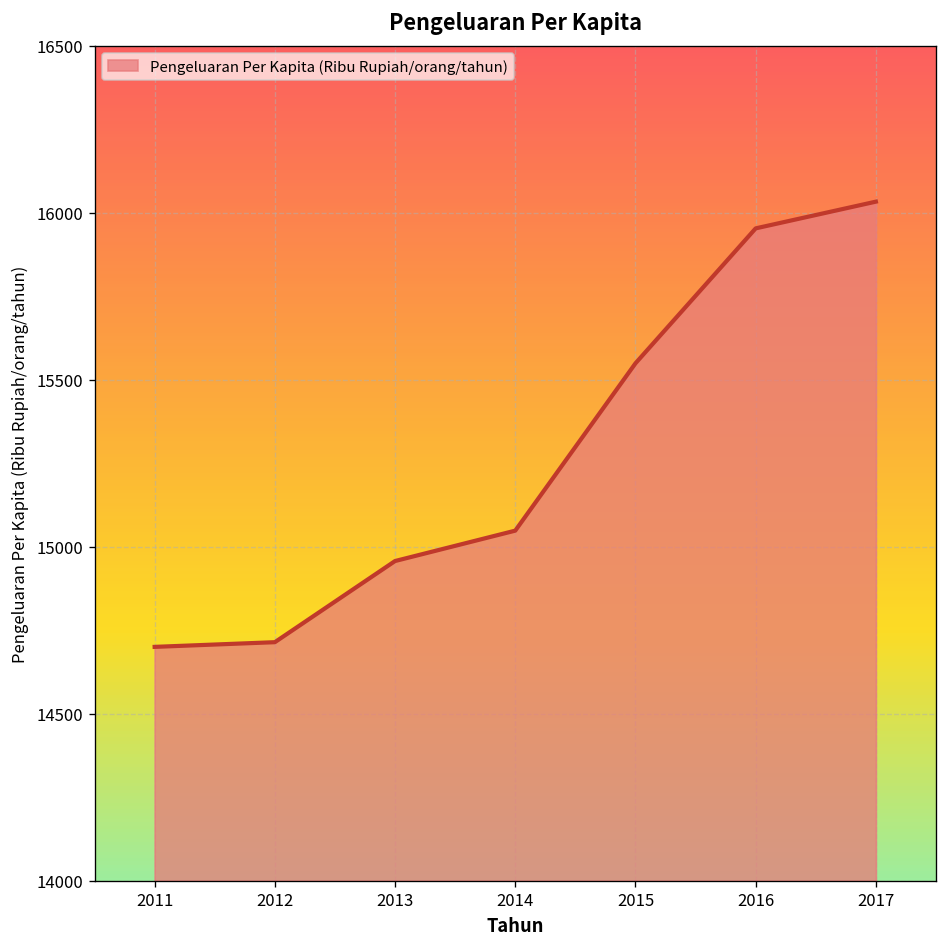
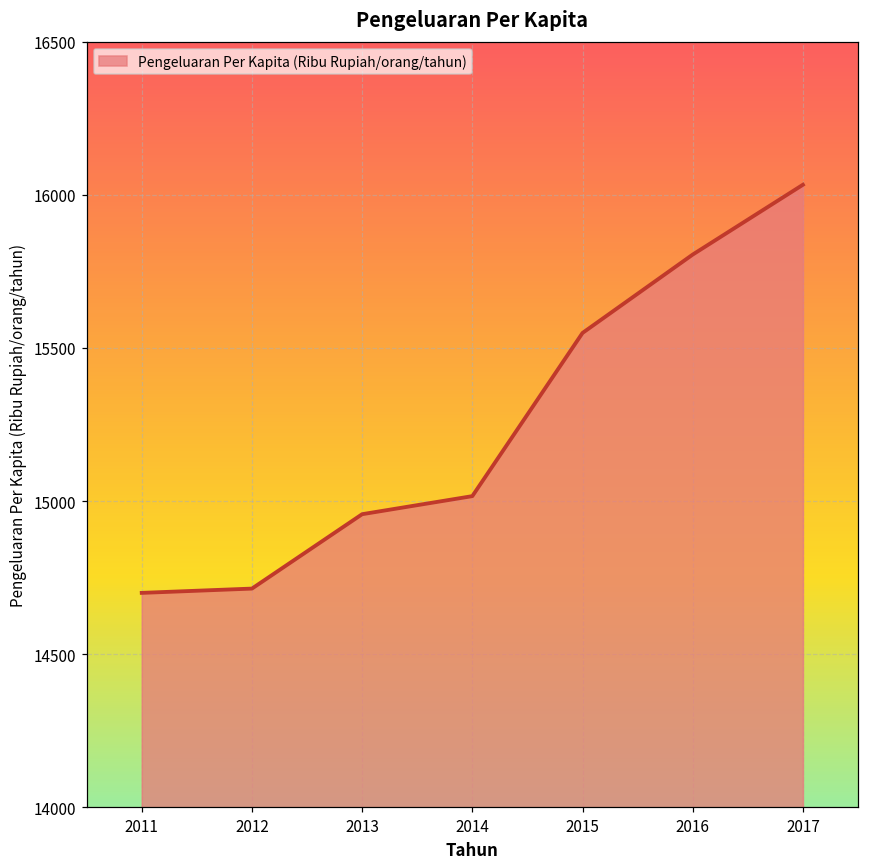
2014: 15050 -> 15020
2016: 15950 -> 15810
